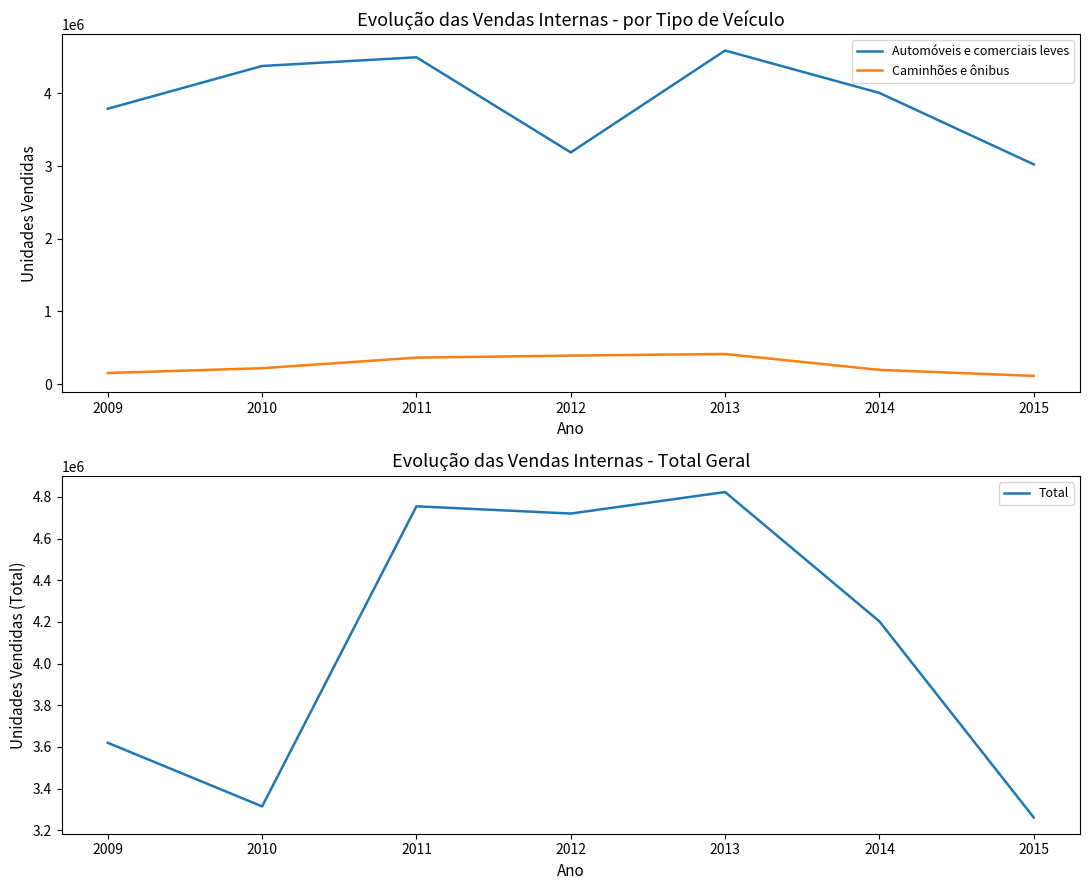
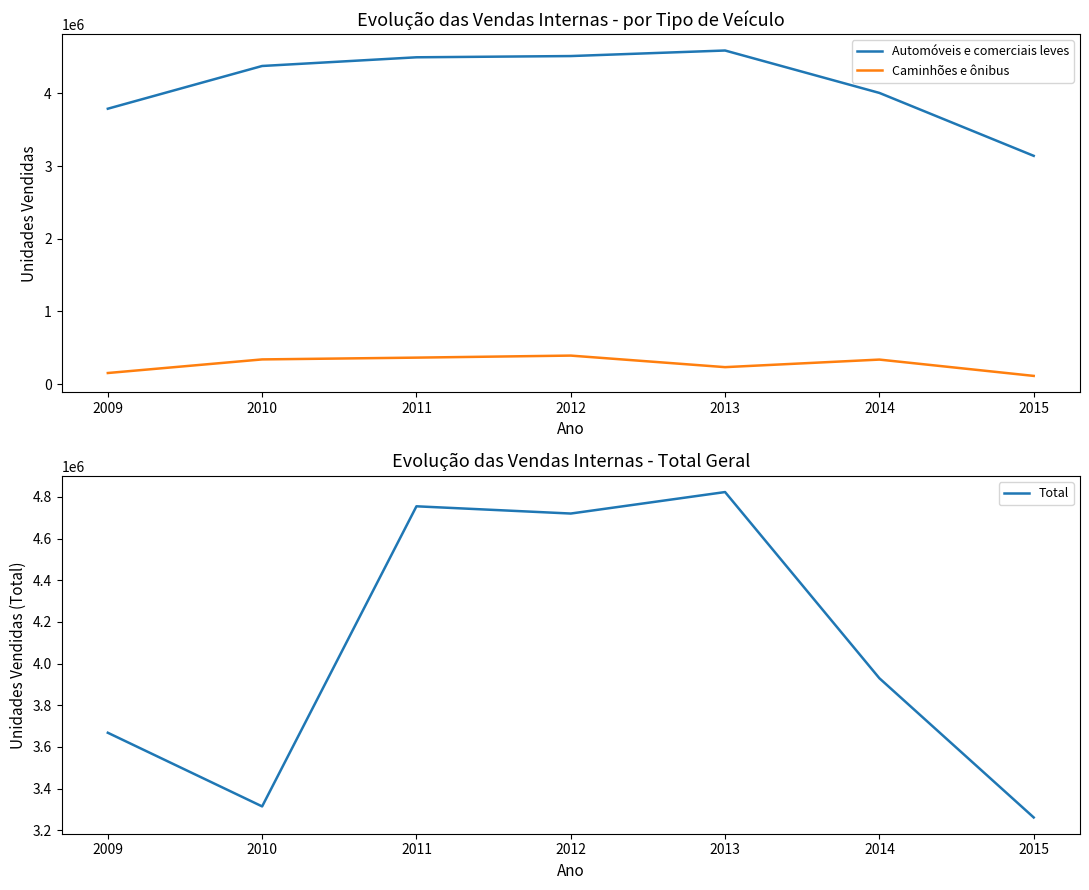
Evolução das Vendas Internas - por Tipo de Veículo, Caminhões e ônibus, 2010: 200000 -> 300000
Evolução das Vendas Internas - por Tipo de Veículo, Automóveis e comerciais leves, 2012: 3200000 -> 4500000
Evolução das Vendas Internas - por Tipo de Veículo, Caminhões e ônibus, 2013: 400000 -> 200000
Evolução das Vendas Internas - por Tipo de Veículo, Caminhões e ônibus, 2014: 200000 -> 300000
Evolução das Vendas Internas - por Tipo de Veículo, Automóveis e comerciais leves, 2015: 3000000 -> 3100000
Evolução das Vendas Internas - Total Geral, 2009: 3620000 -> 3670000
Evolução das Vendas Internas - Total Geral, 2014: 4200000 -> 3930000
